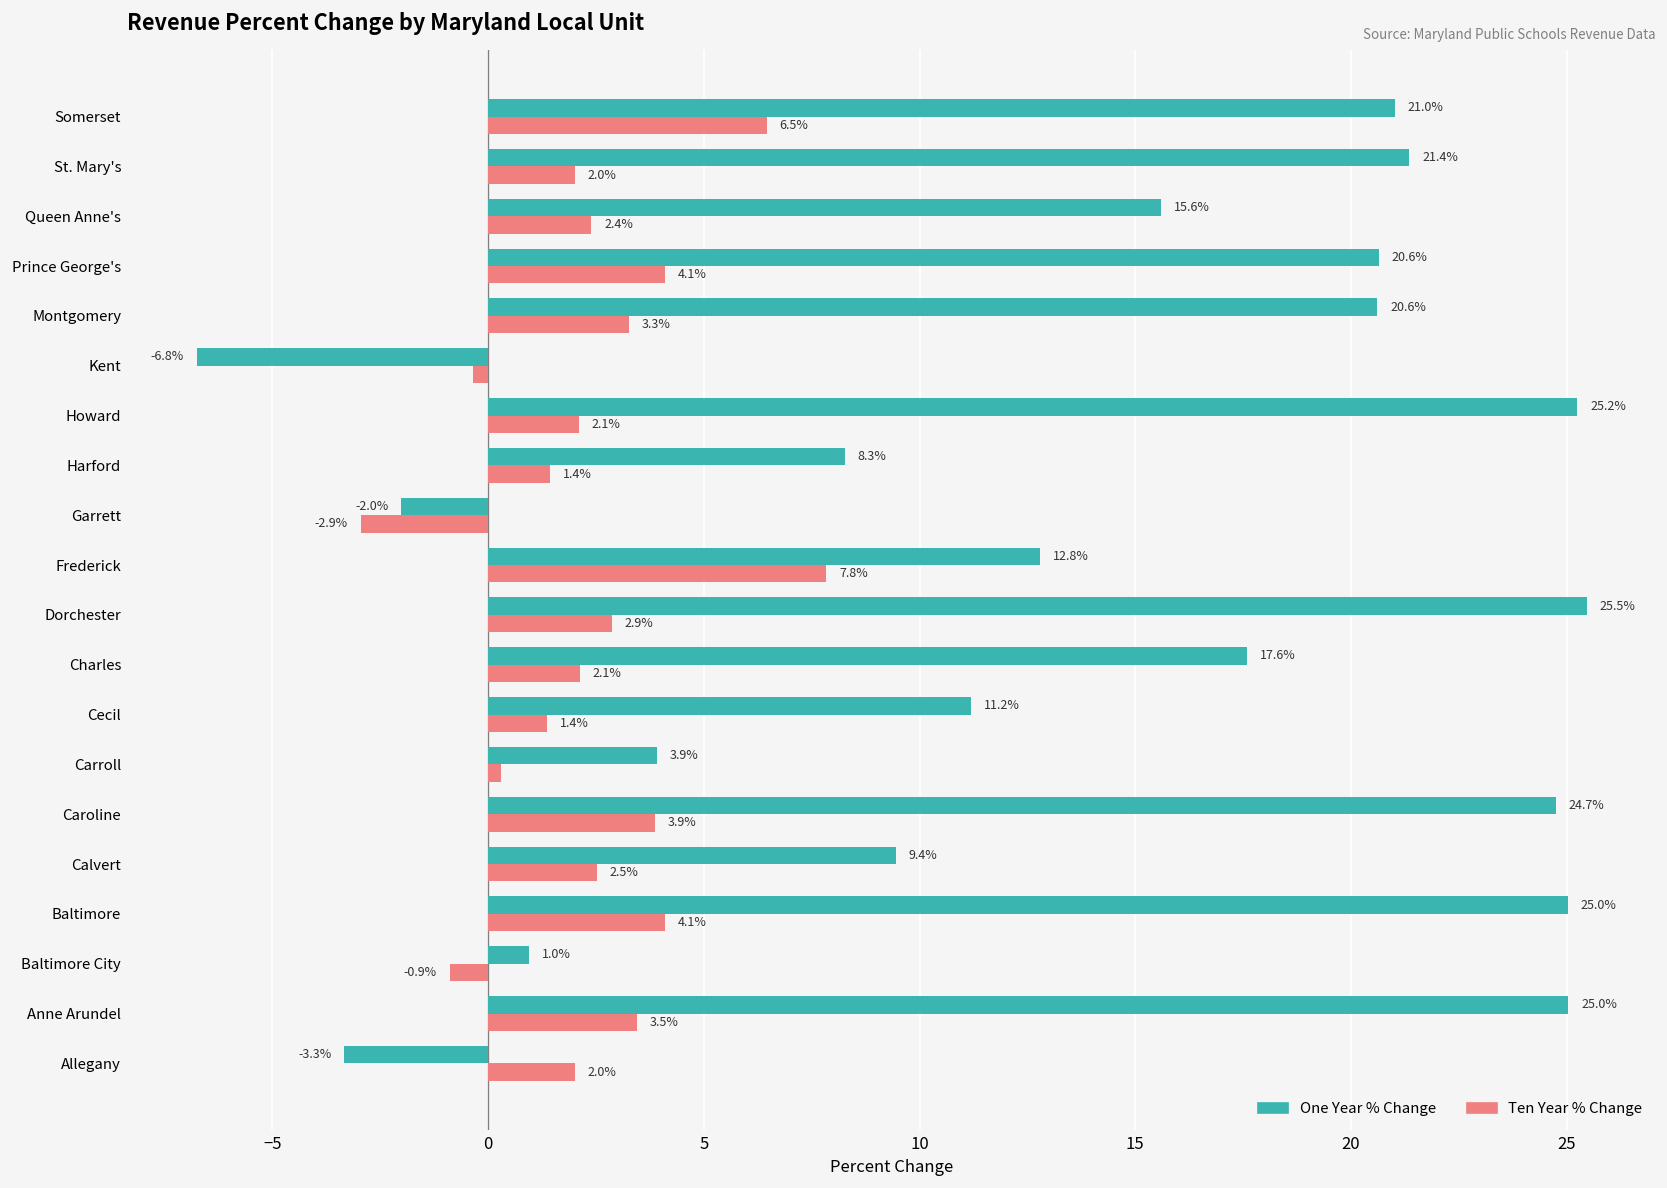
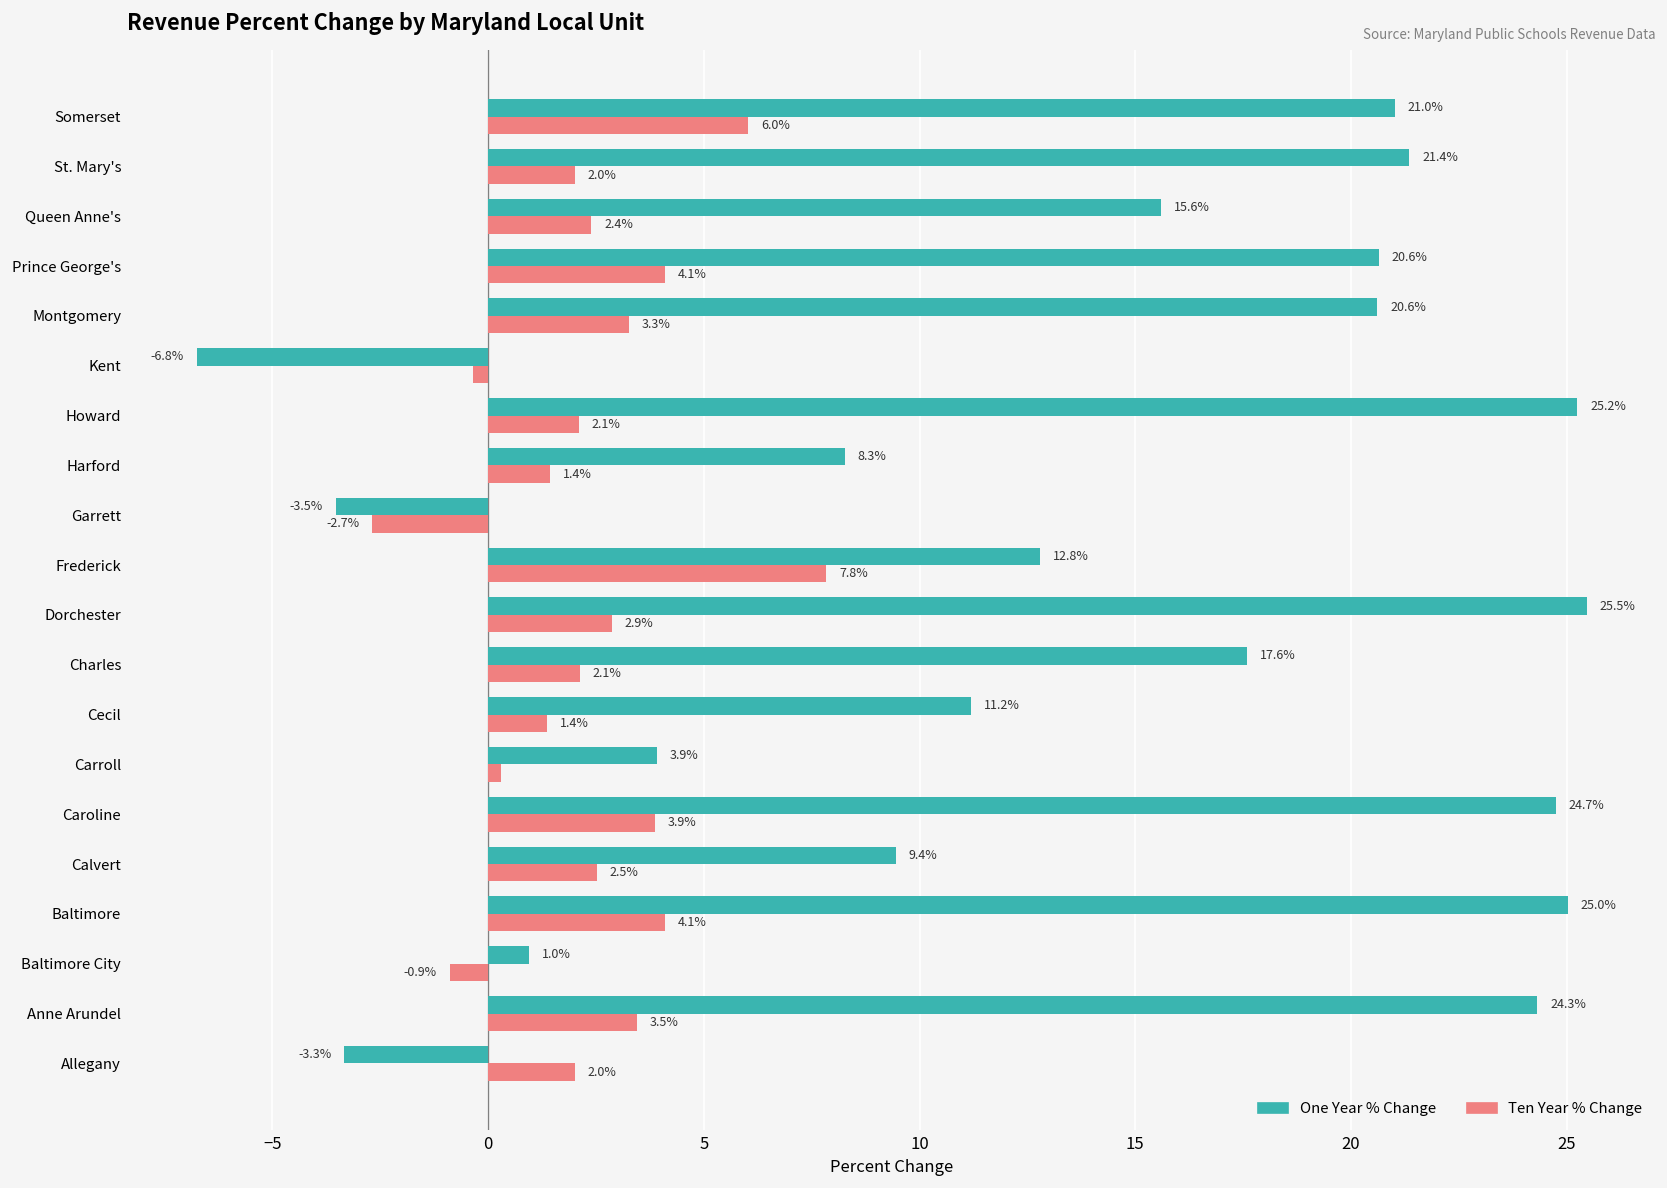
Ten Year % Change, Somerset: 6.5% -> 6.0%
One Year % Change, Garrett: -2.0% -> -3.5%
Ten Year % Change, Garrett: -2.9% -> -2.7%
One Year % Change, Anne Arundel: 25.0% -> 24.3%
